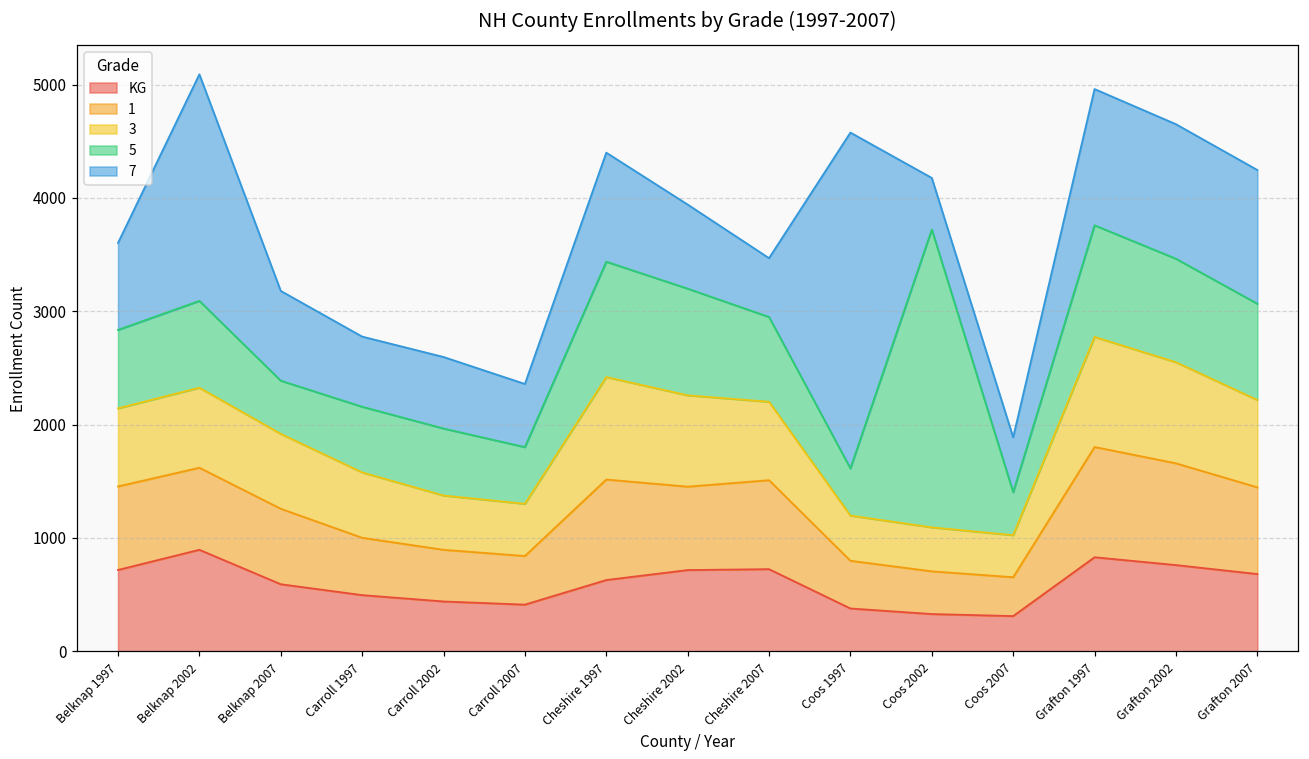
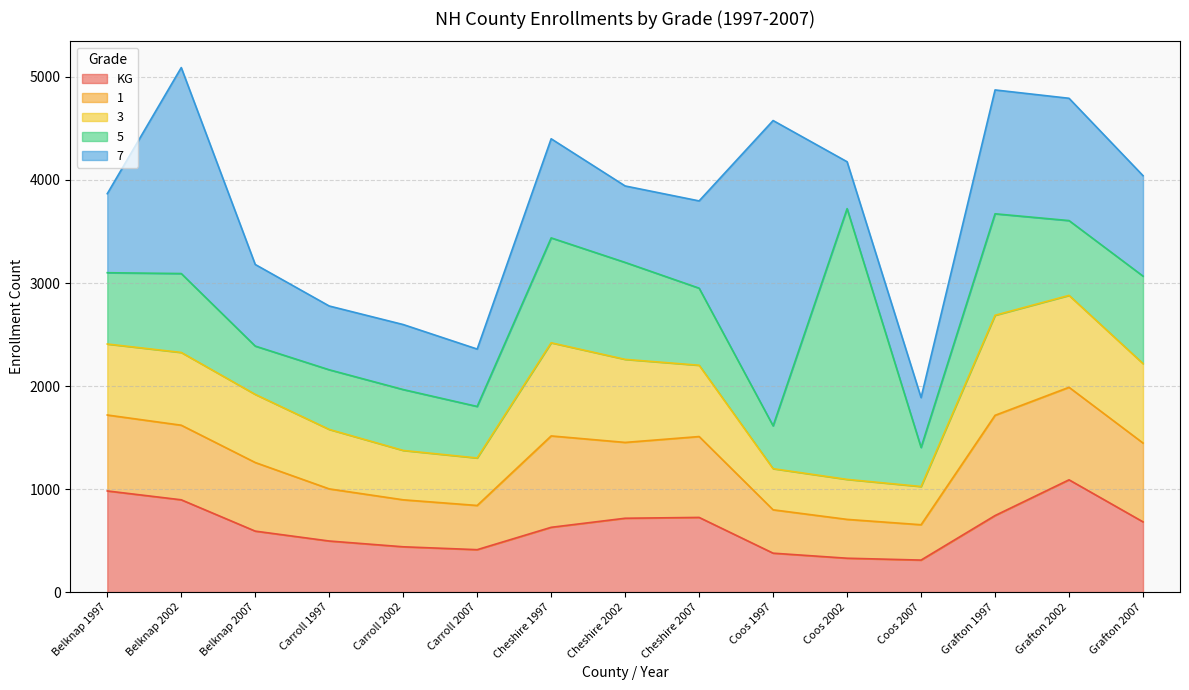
KG, Belknap 1997: 720 -> 980
7, Cheshire 2007: 520 -> 850
KG, Grafton 1997: 830 -> 740
KG, Grafton 2002: 760 -> 1090
5, Grafton 2002: 910 -> 730
7, Grafton 2007: 1180 -> 980
